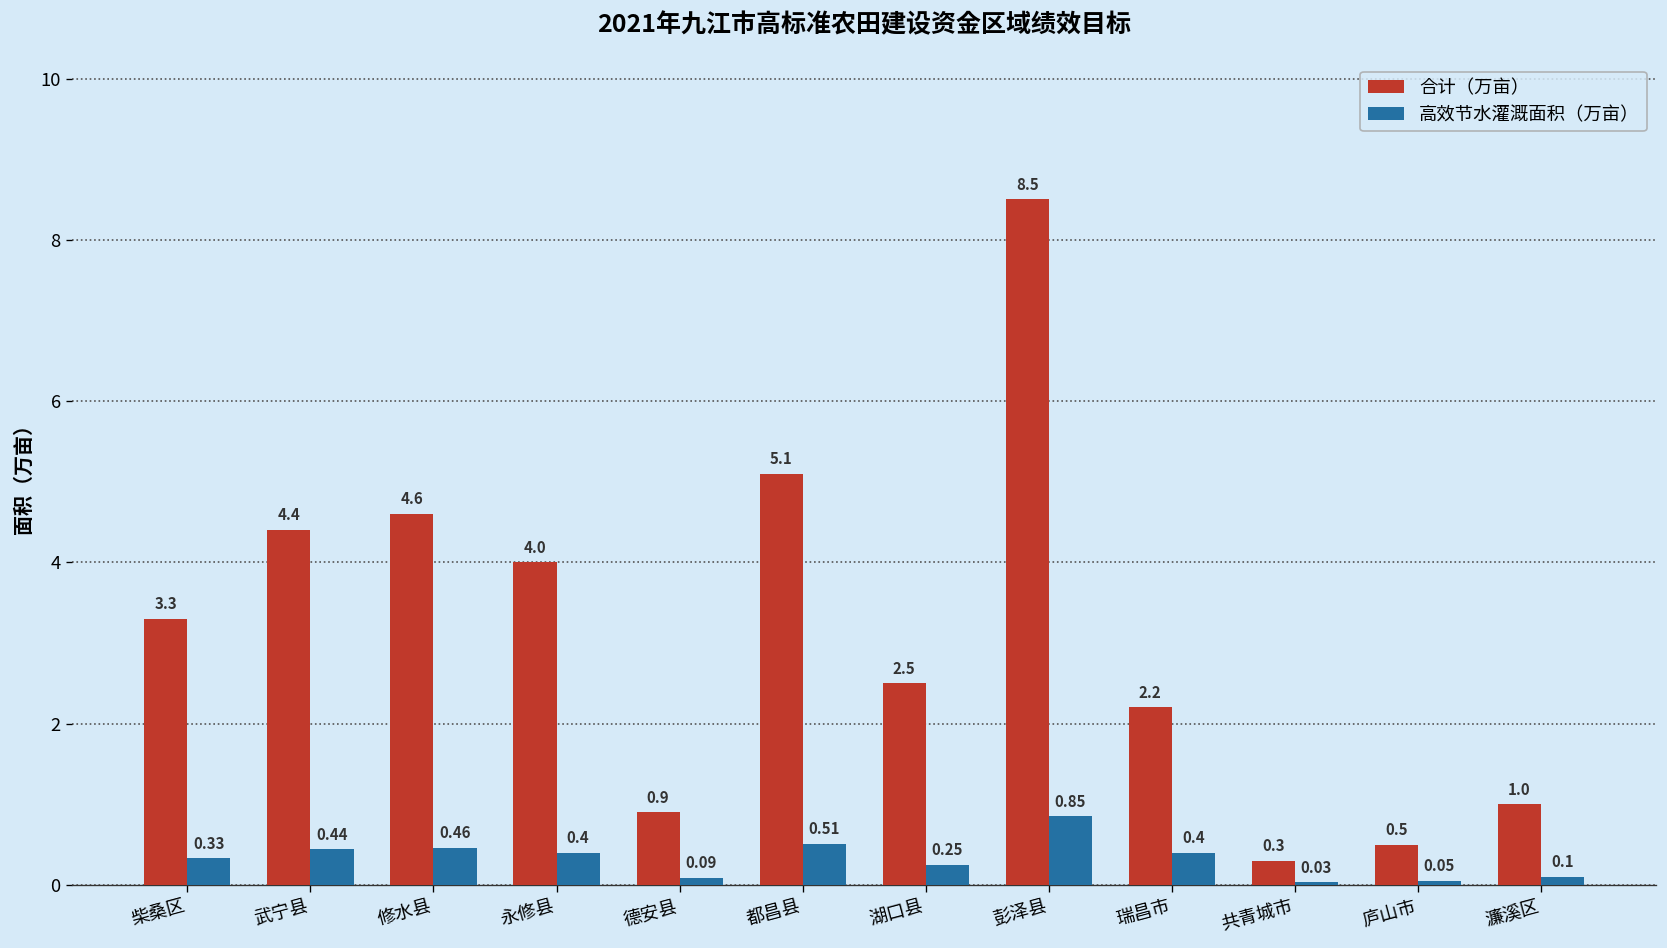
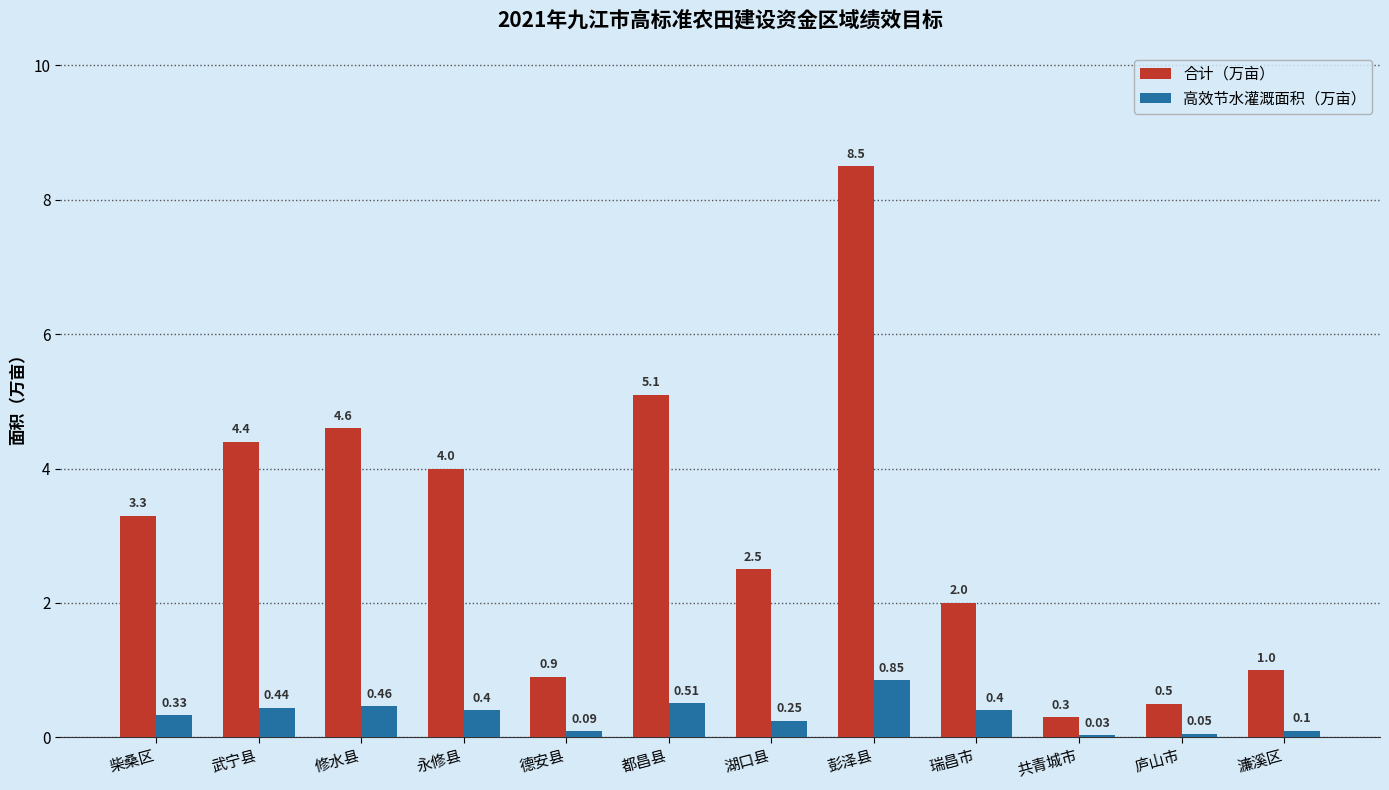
合计（万亩）, 瑞昌市: 2.2 -> 2.0
